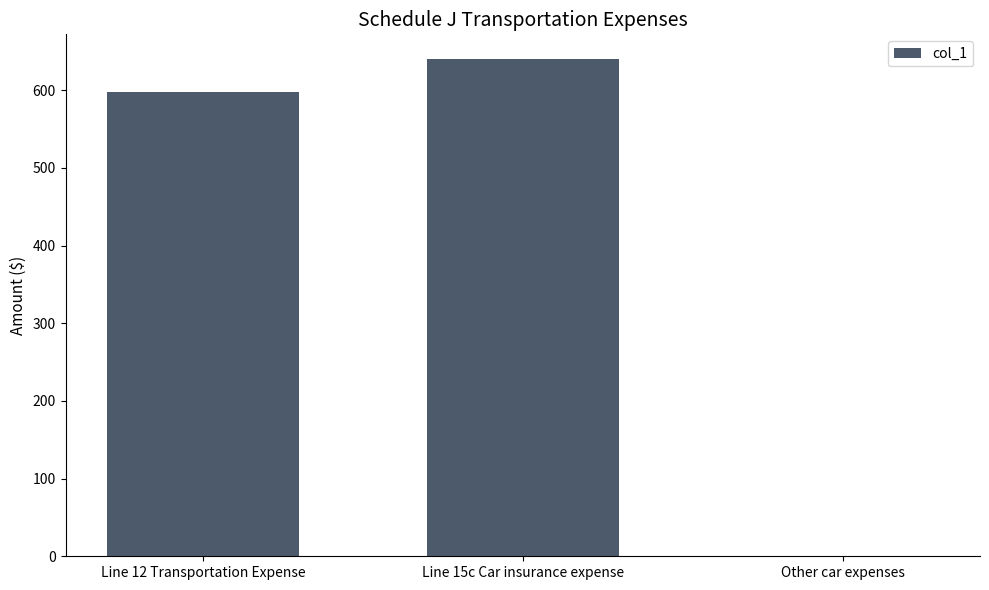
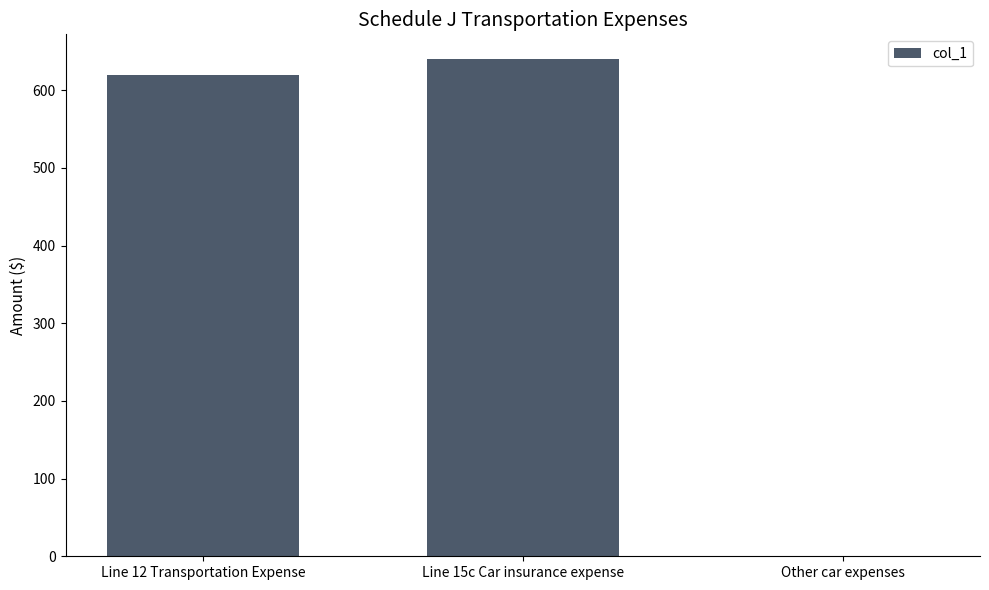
Line 12 Transportation Expense: 600 -> 620
